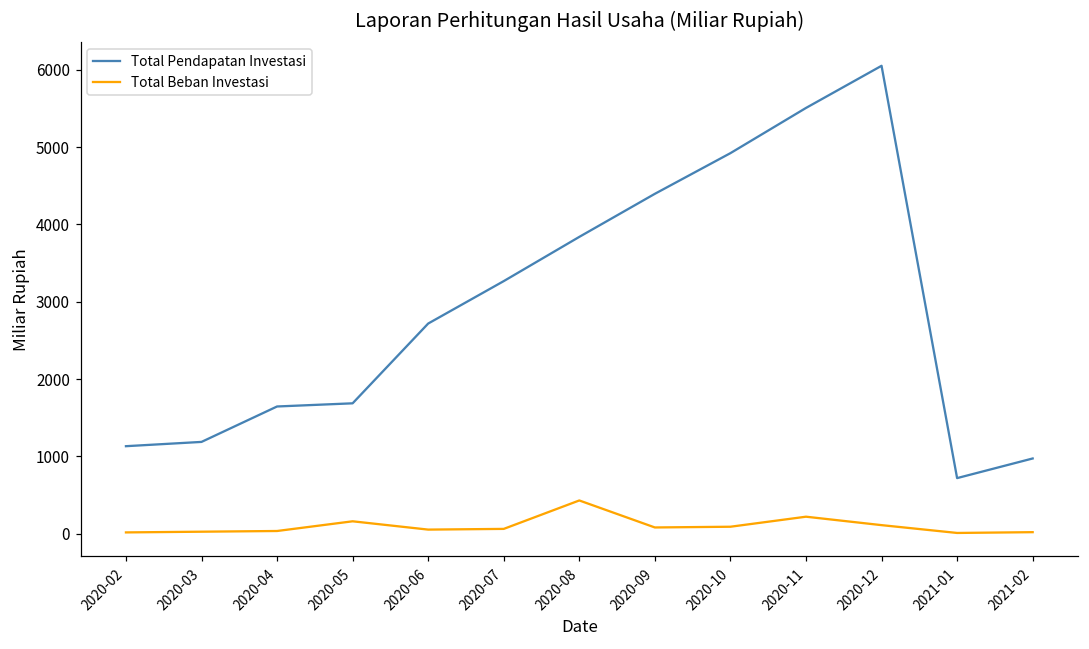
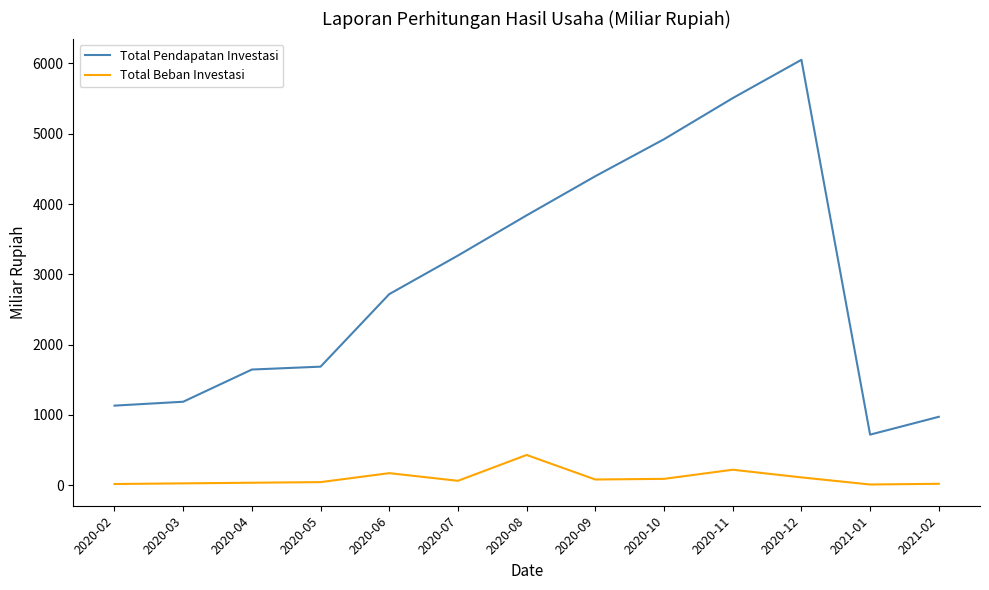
Total Beban Investasi, 2020-05: 200 -> 0
Total Beban Investasi, 2020-06: 100 -> 200
